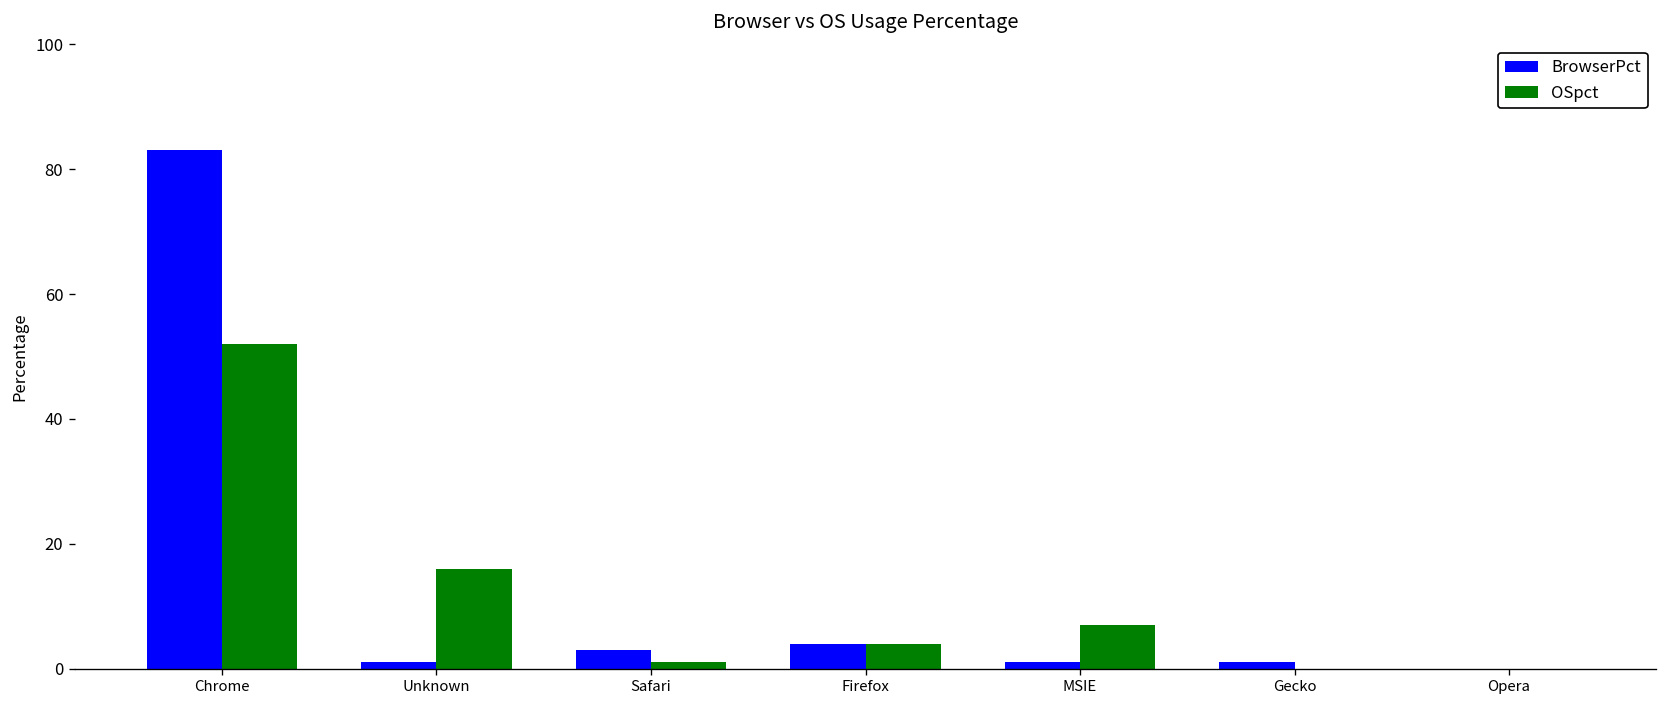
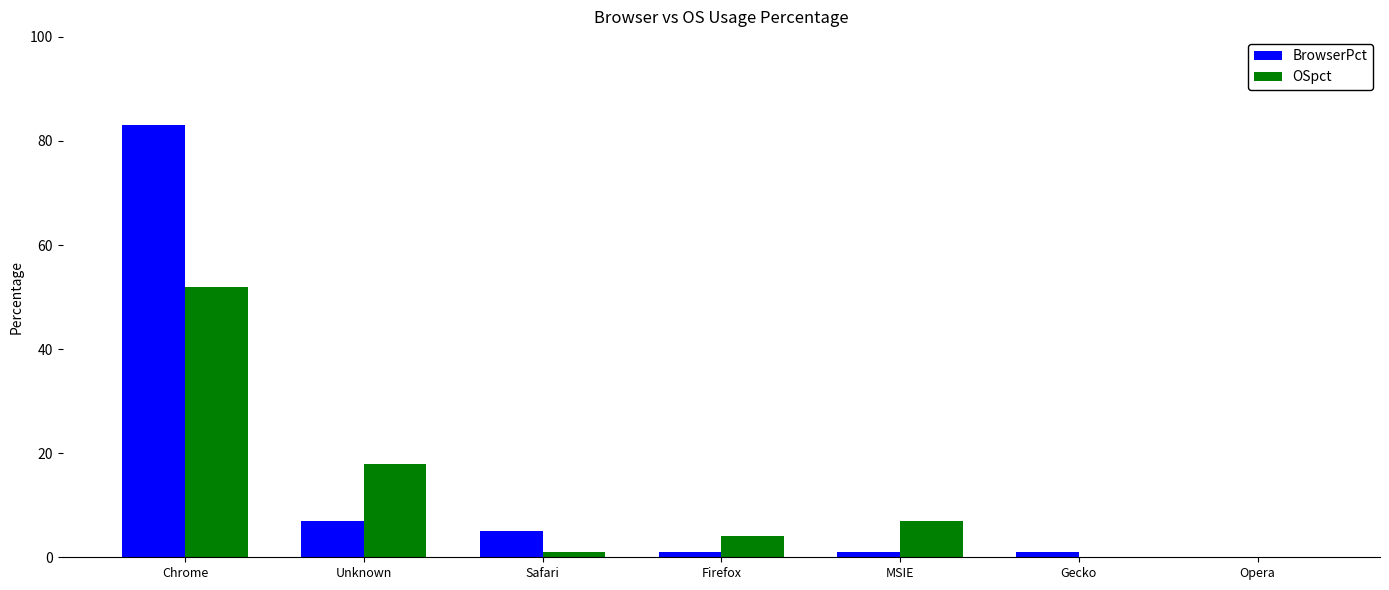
BrowserPct, Unknown: 1 -> 7
OSpct, Unknown: 16 -> 18
BrowserPct, Safari: 3 -> 5
BrowserPct, Firefox: 4 -> 1
